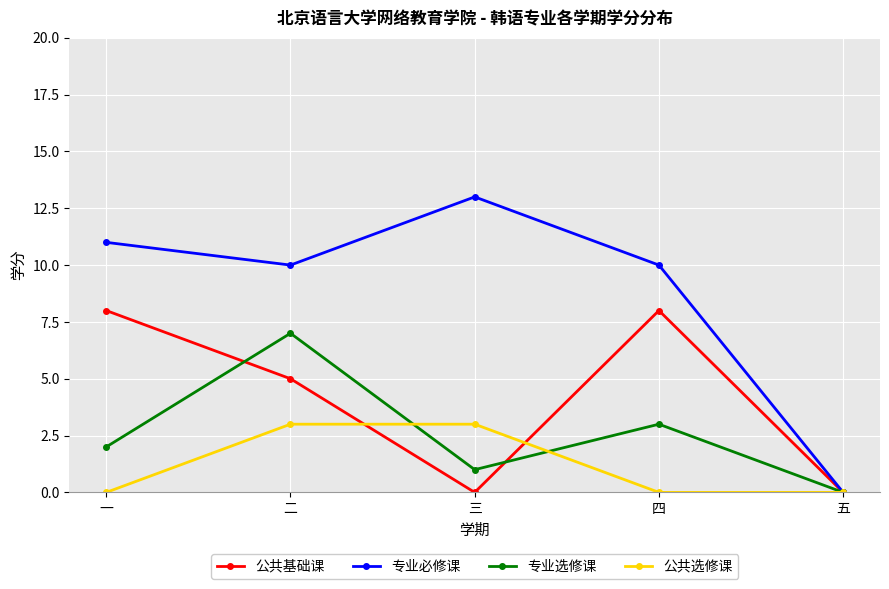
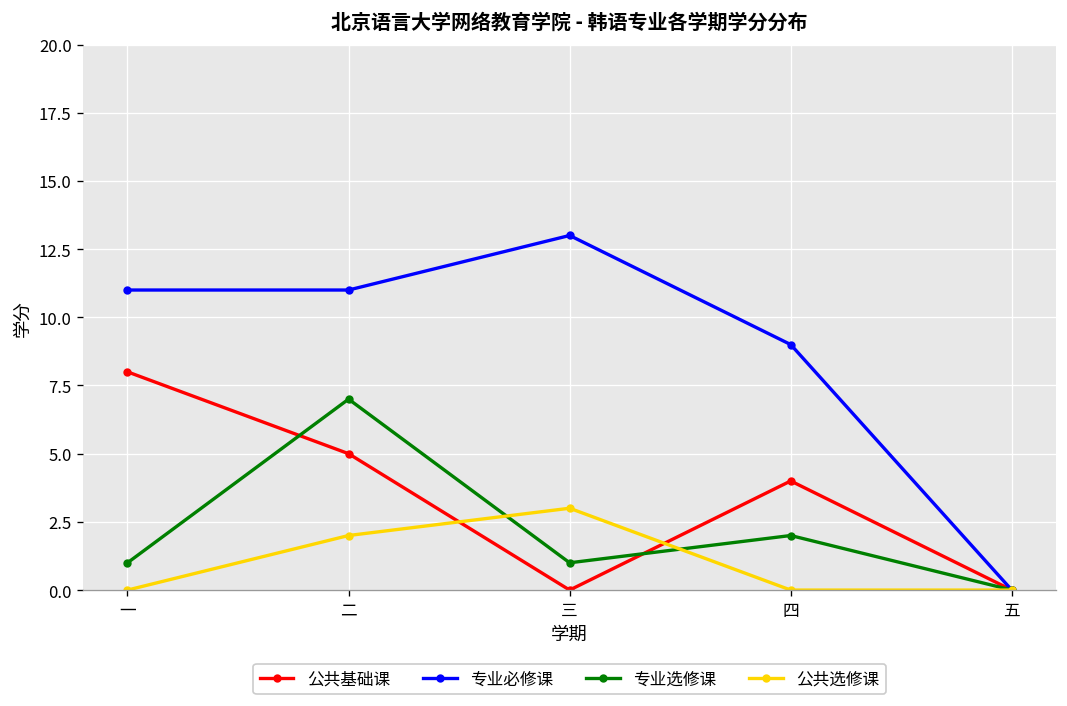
专业选修课, 一: 2 -> 1
专业必修课, 二: 10 -> 11
公共选修课, 二: 3 -> 2
公共基础课, 四: 8 -> 4
专业必修课, 四: 10 -> 9
专业选修课, 四: 3 -> 2
